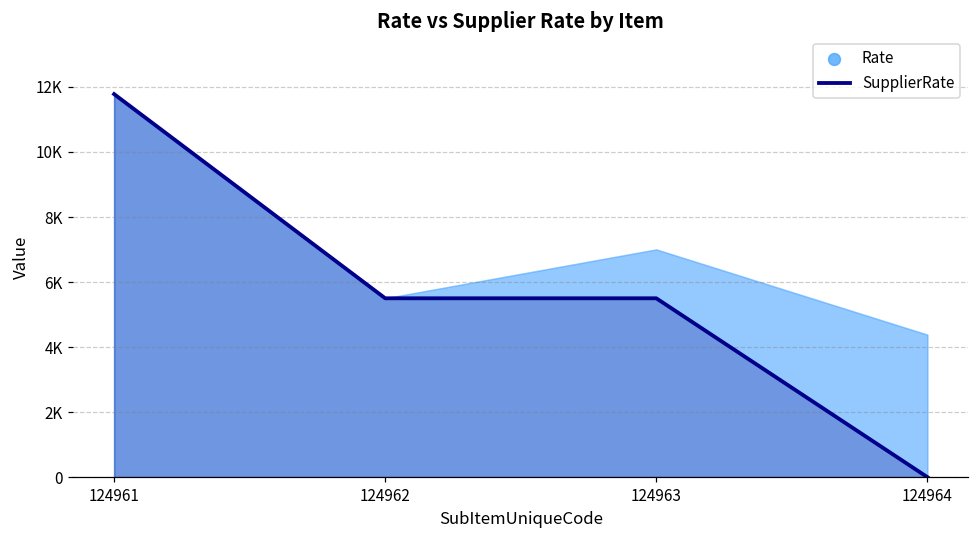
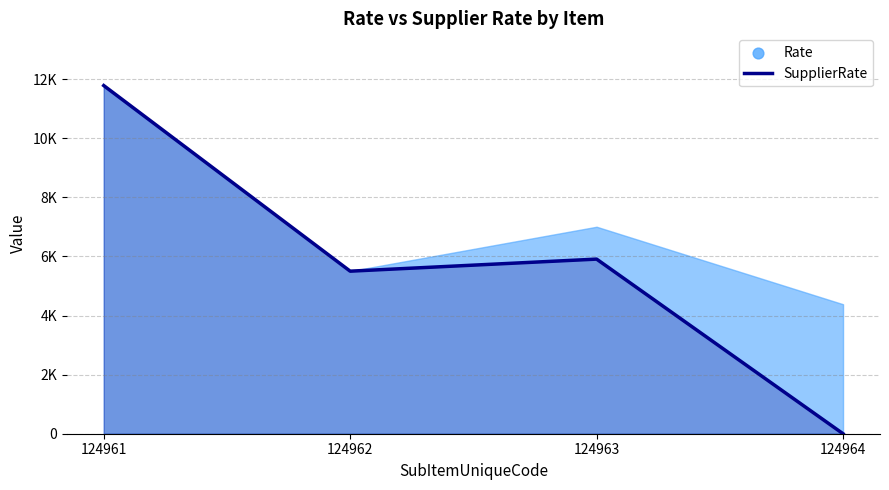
SupplierRate, 124963: 5500 -> 5900
